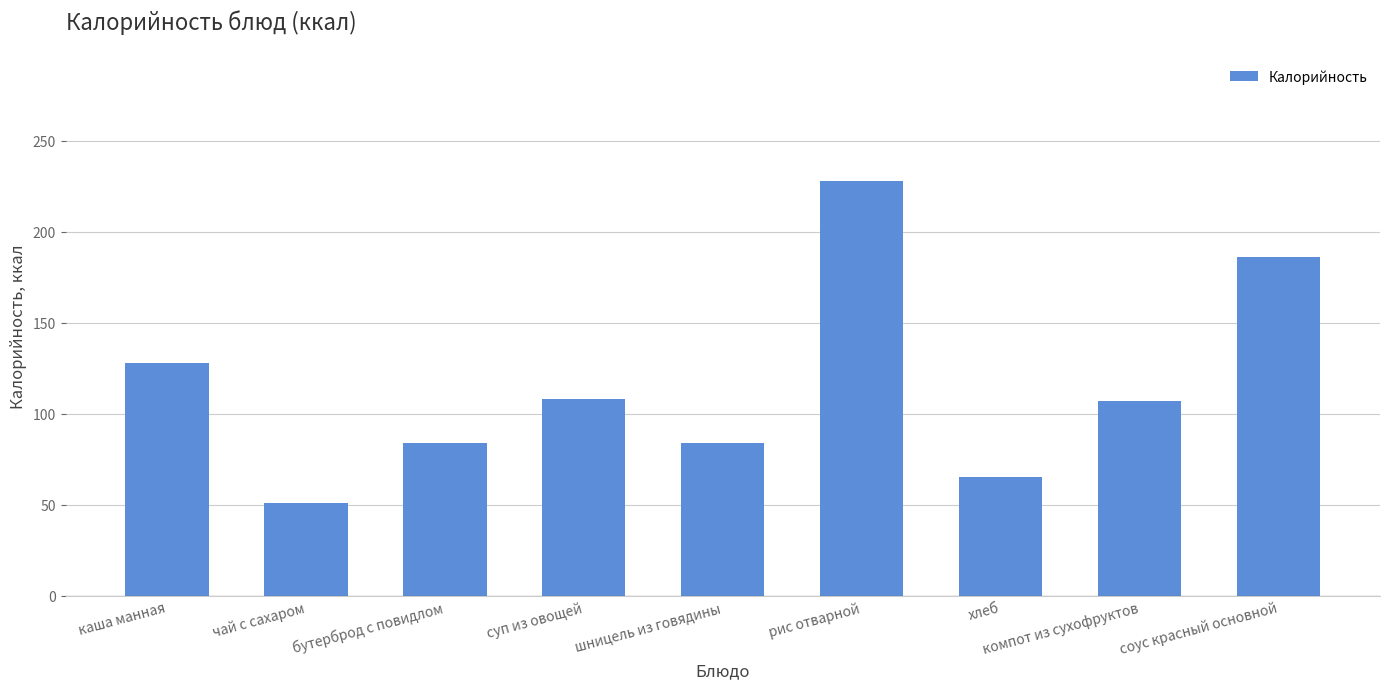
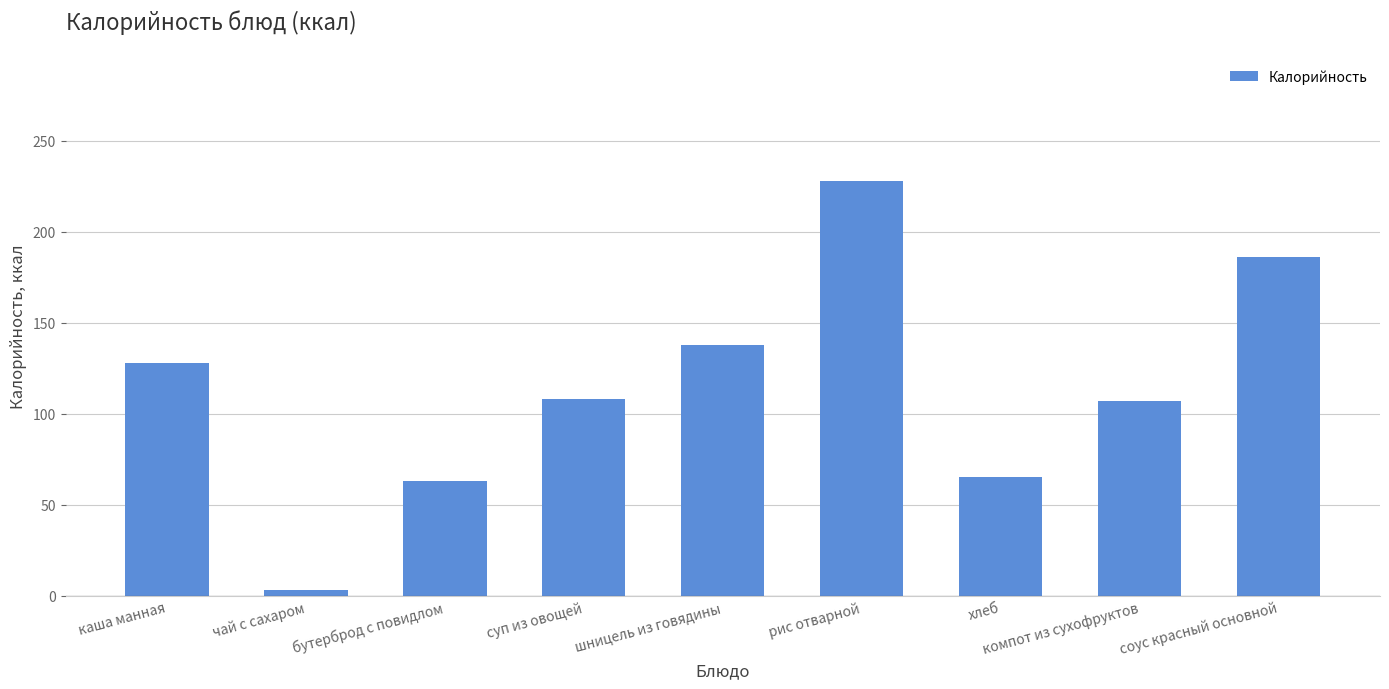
чай с сахаром: 51 -> 3
бутерброд с повидлом: 84 -> 63
шницель из говядины: 84 -> 138
